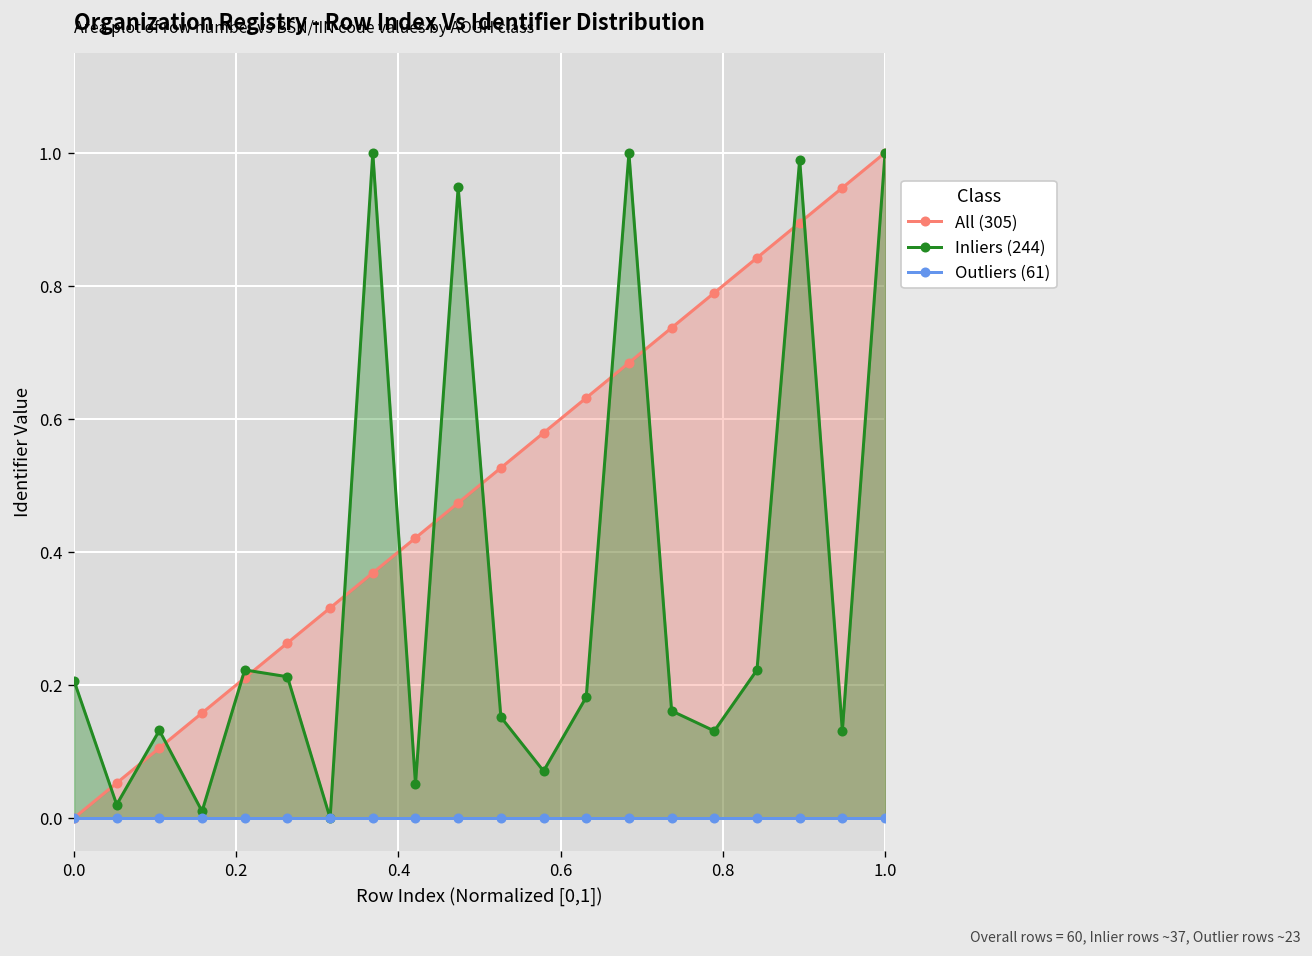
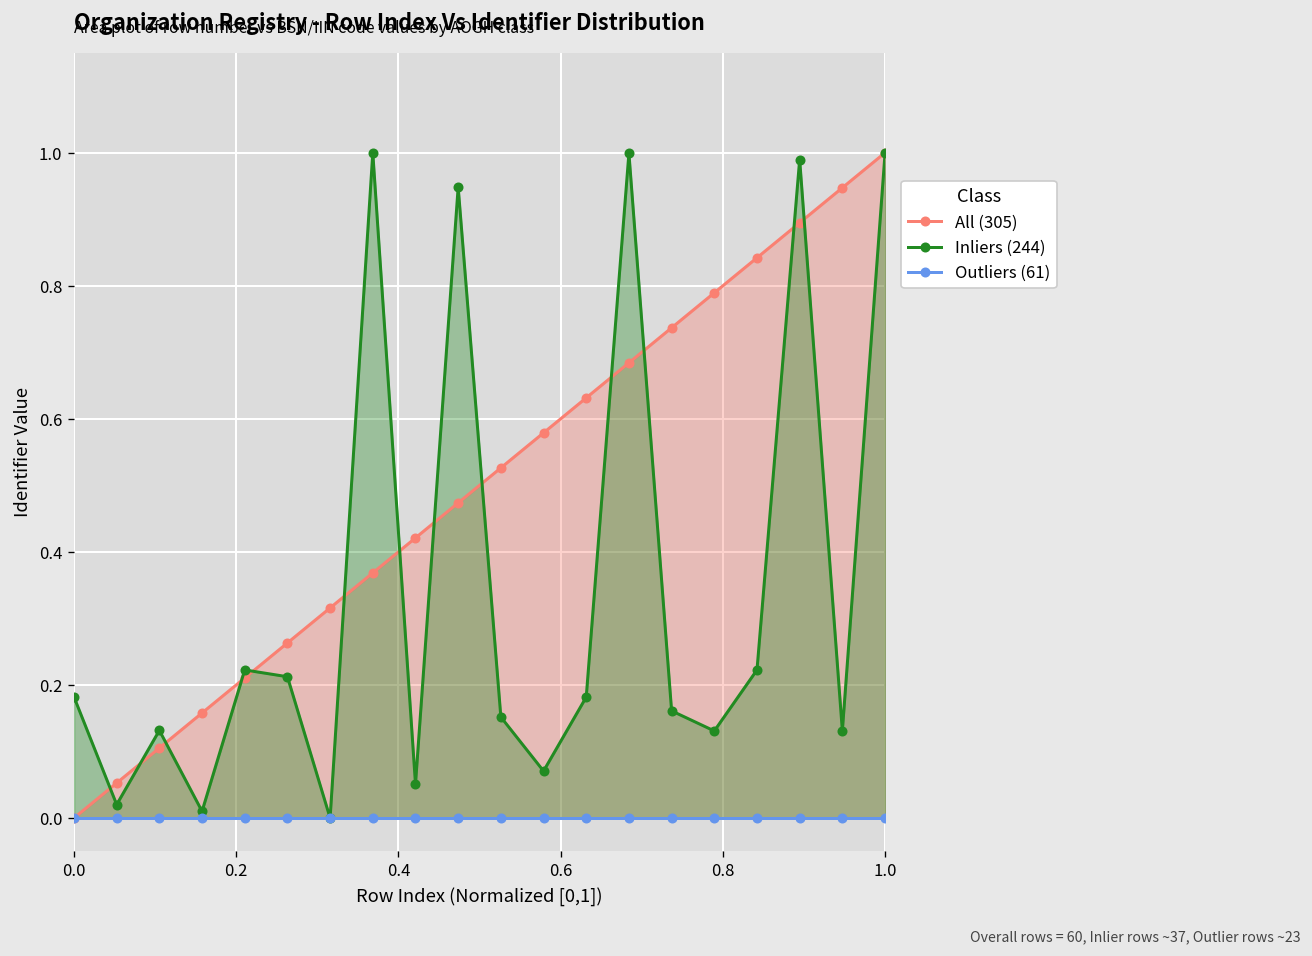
Inliers (244), 0.0: 0.21 -> 0.18
